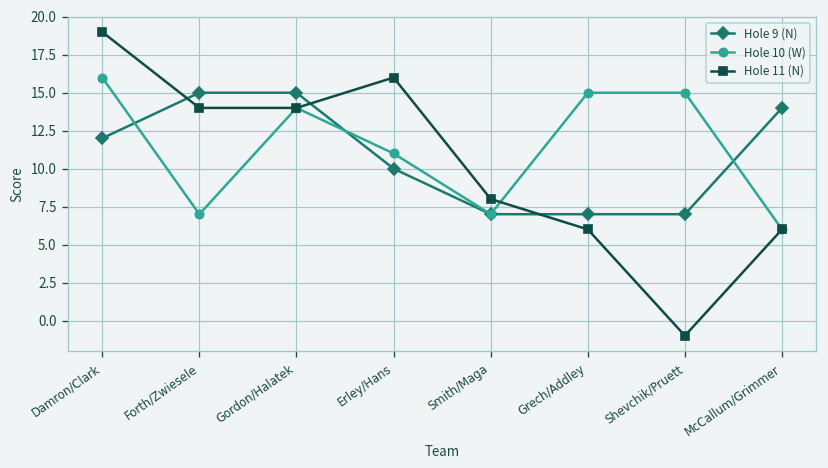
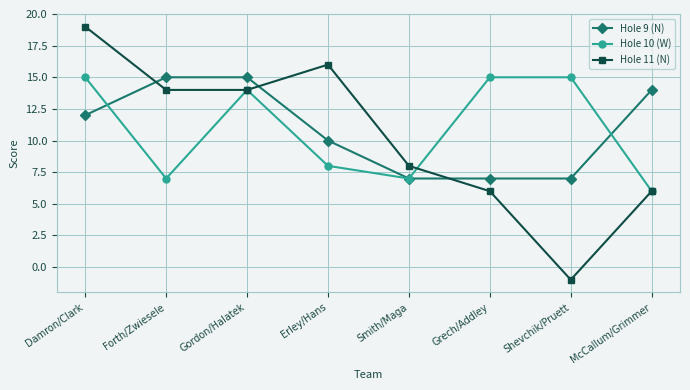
Hole 10 (W), Damron/Clark: 16 -> 15
Hole 10 (W), Erley/Hans: 11 -> 8
